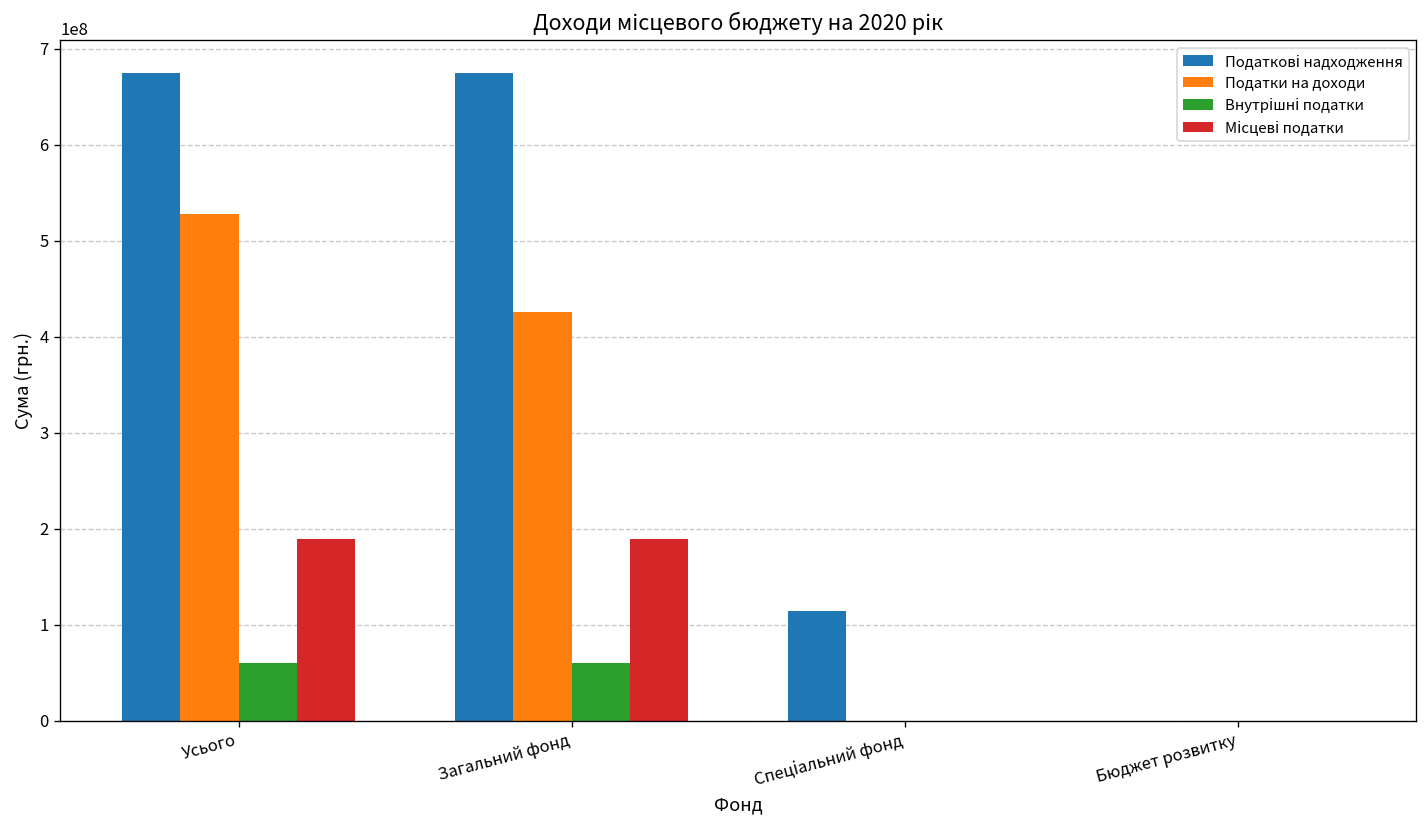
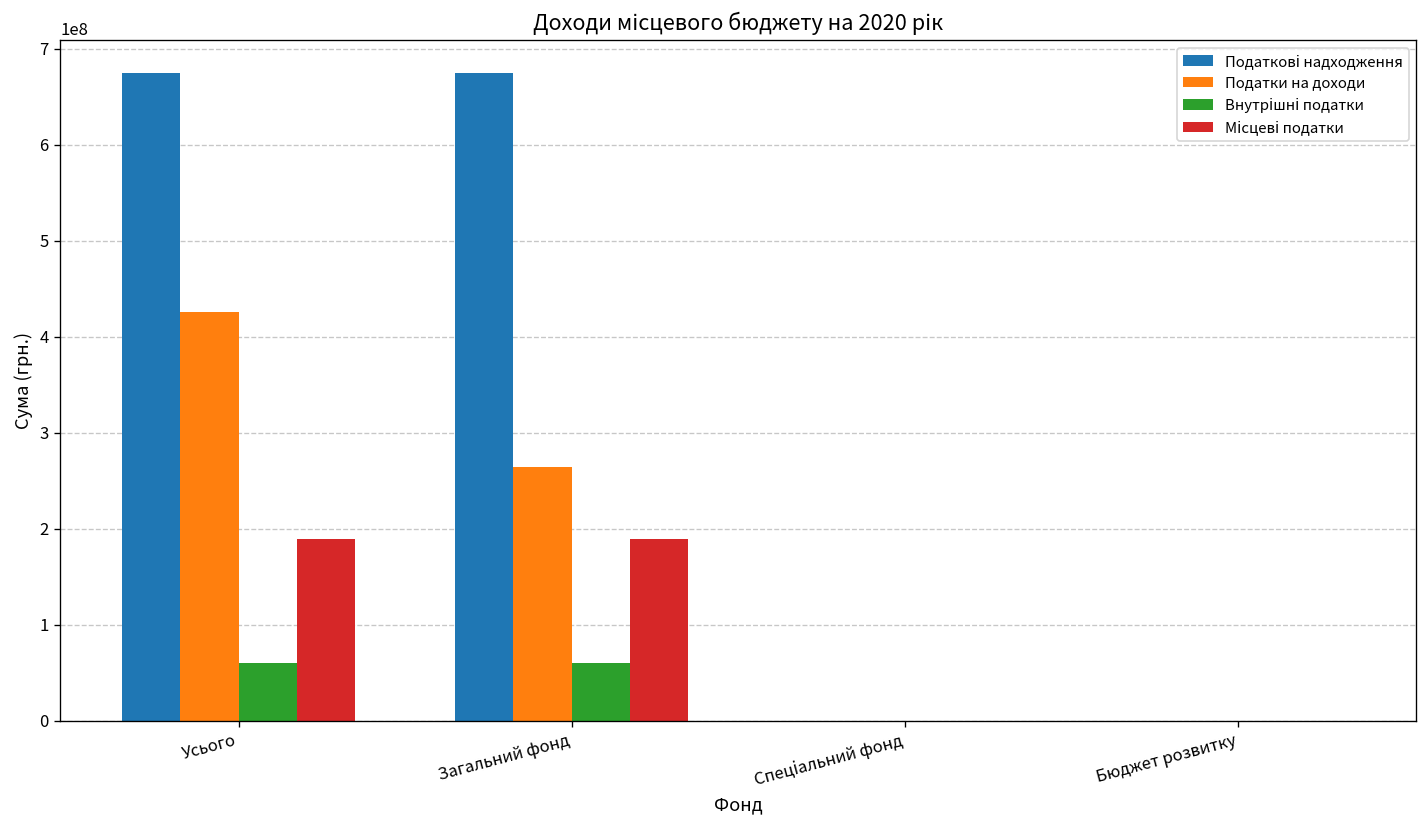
Податки на доходи, Усього: 530000000 -> 430000000
Податки на доходи, Загальний фонд: 430000000 -> 260000000
Податкові надходження, Спеціальний фонд: 110000000 -> 0
